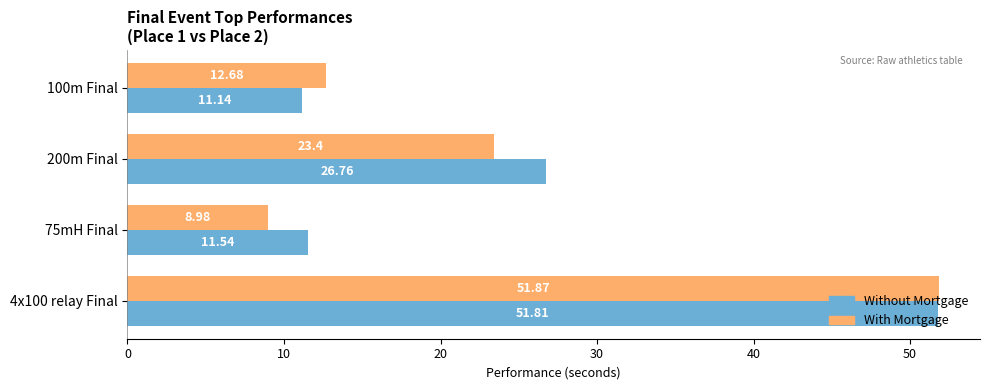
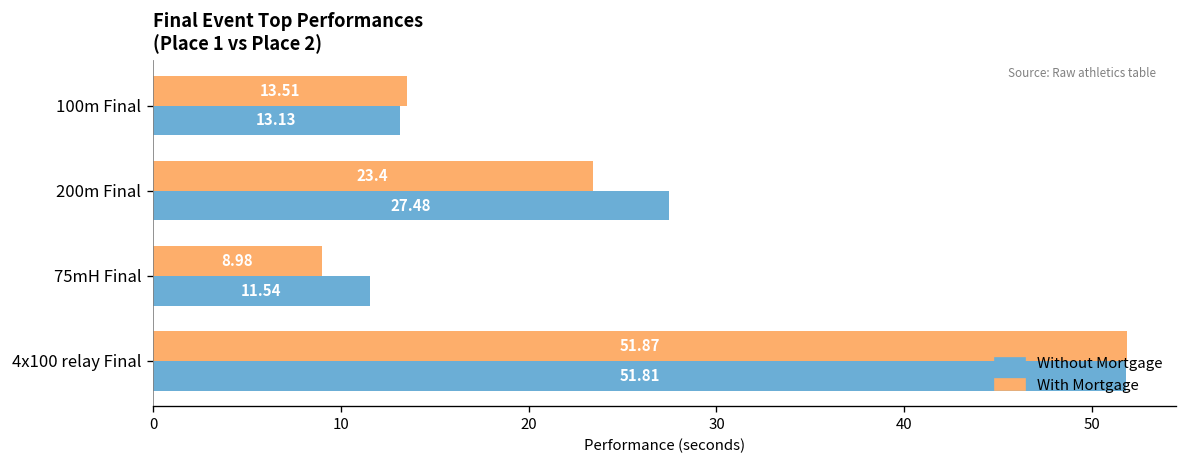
With Mortgage, 100m Final: 12.68 -> 13.51
Without Mortgage, 100m Final: 11.14 -> 13.13
Without Mortgage, 200m Final: 26.76 -> 27.48
